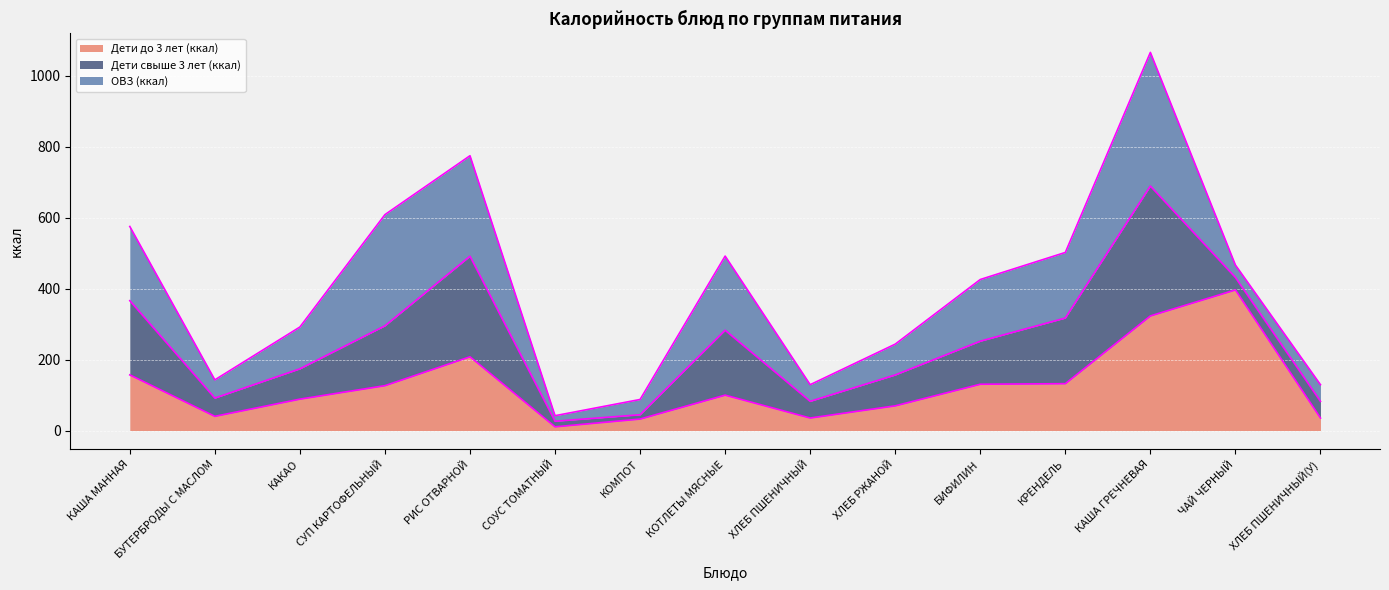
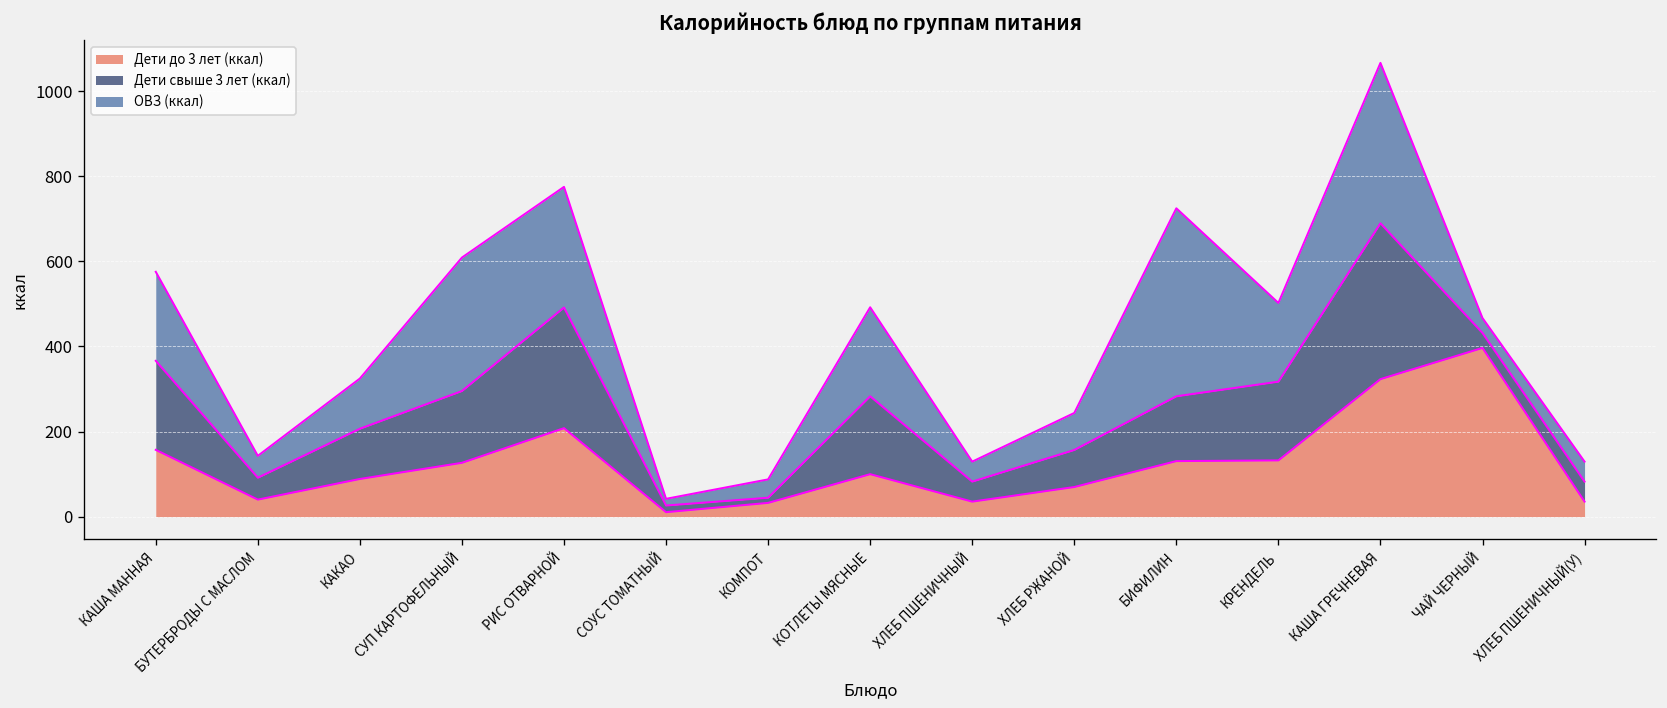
Дети свыше 3 лет (ккал), КАКАО: 90 -> 120
Дети свыше 3 лет (ккал), БИФИЛИН: 120 -> 150
ОВЗ (ккал), БИФИЛИН: 170 -> 440
